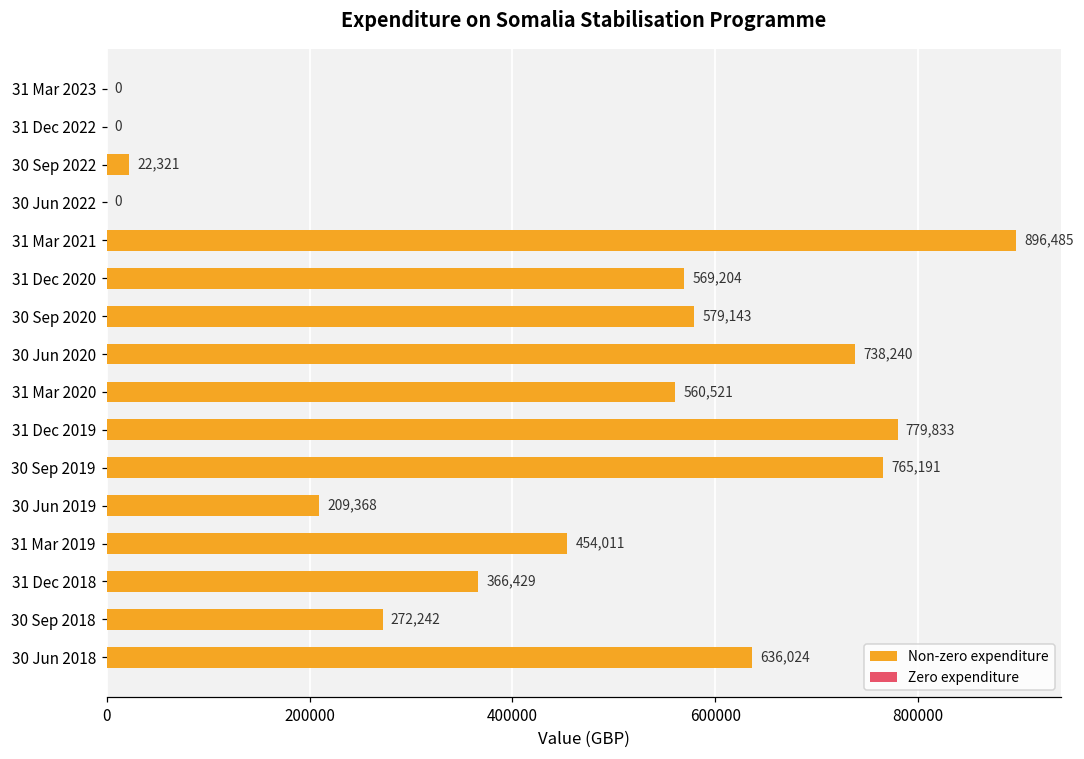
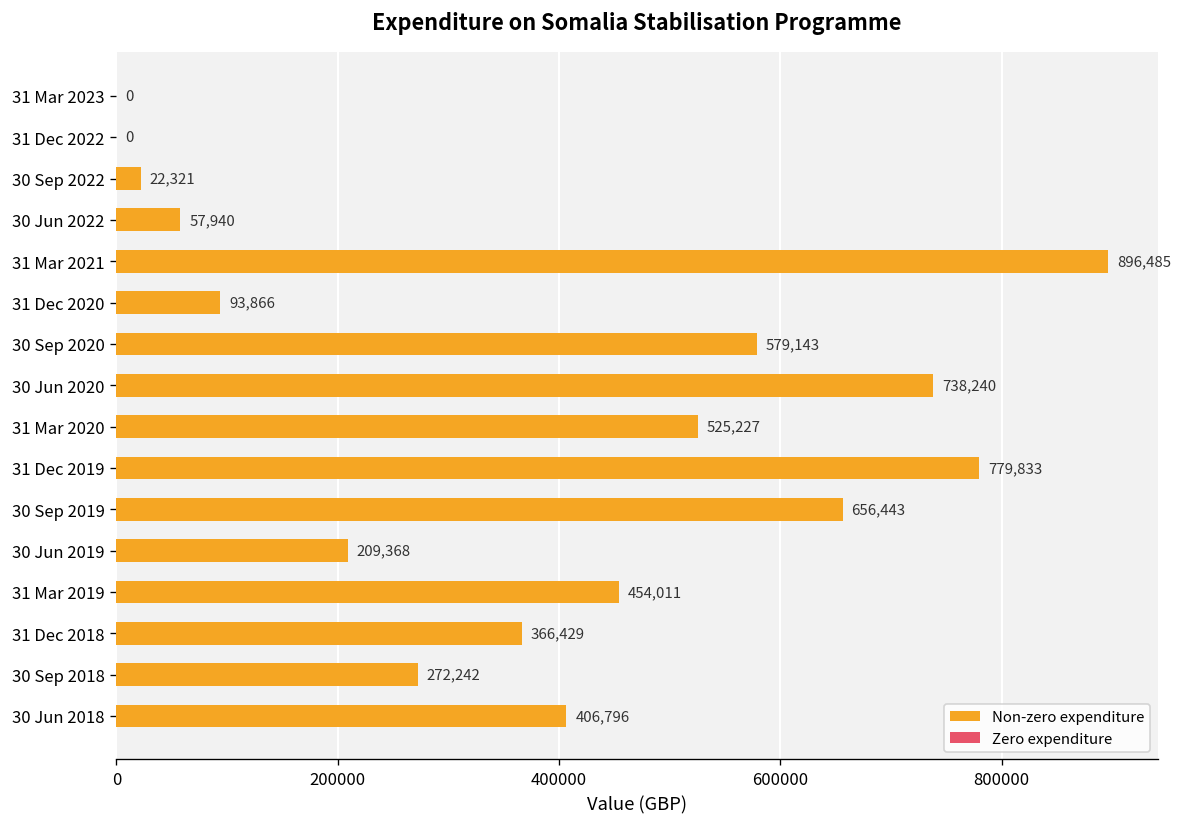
30 Jun 2022: 0 -> 57,940
31 Dec 2020: 569,204 -> 93,866
31 Mar 2020: 560,521 -> 525,227
30 Sep 2019: 765,191 -> 656,443
30 Jun 2018: 636,024 -> 406,796
